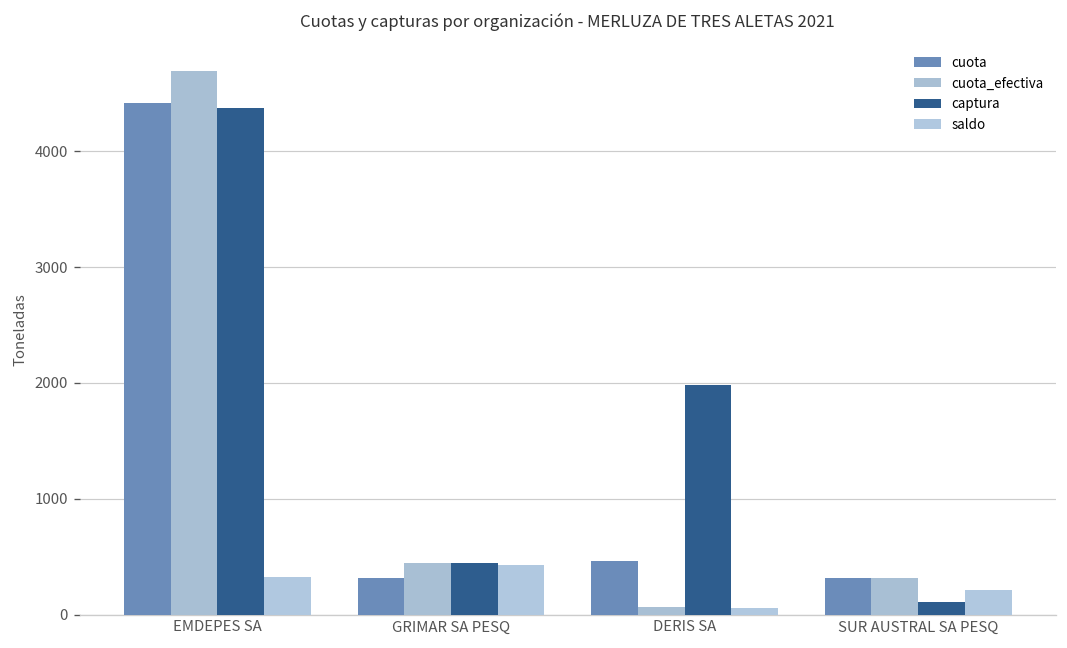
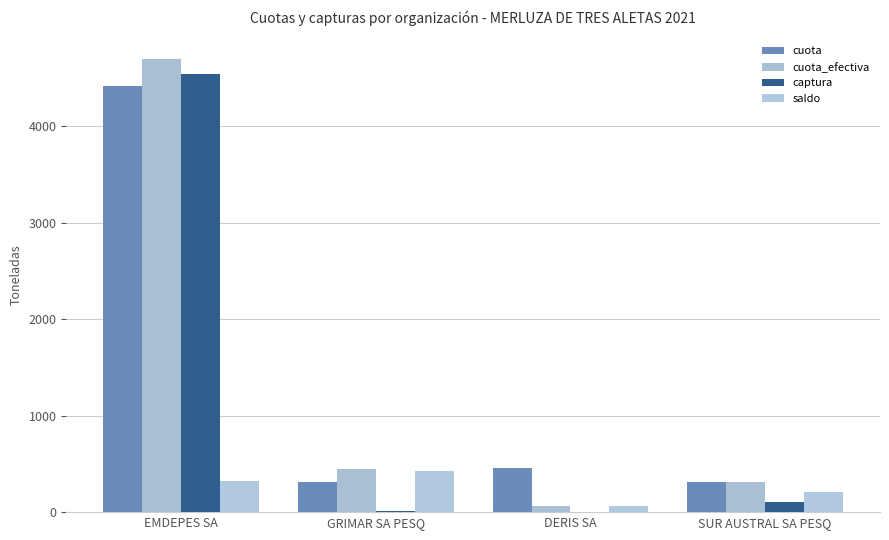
captura, EMDEPES SA: 4400 -> 4500
captura, GRIMAR SA PESQ: 400 -> 0
captura, DERIS SA: 2000 -> 0
